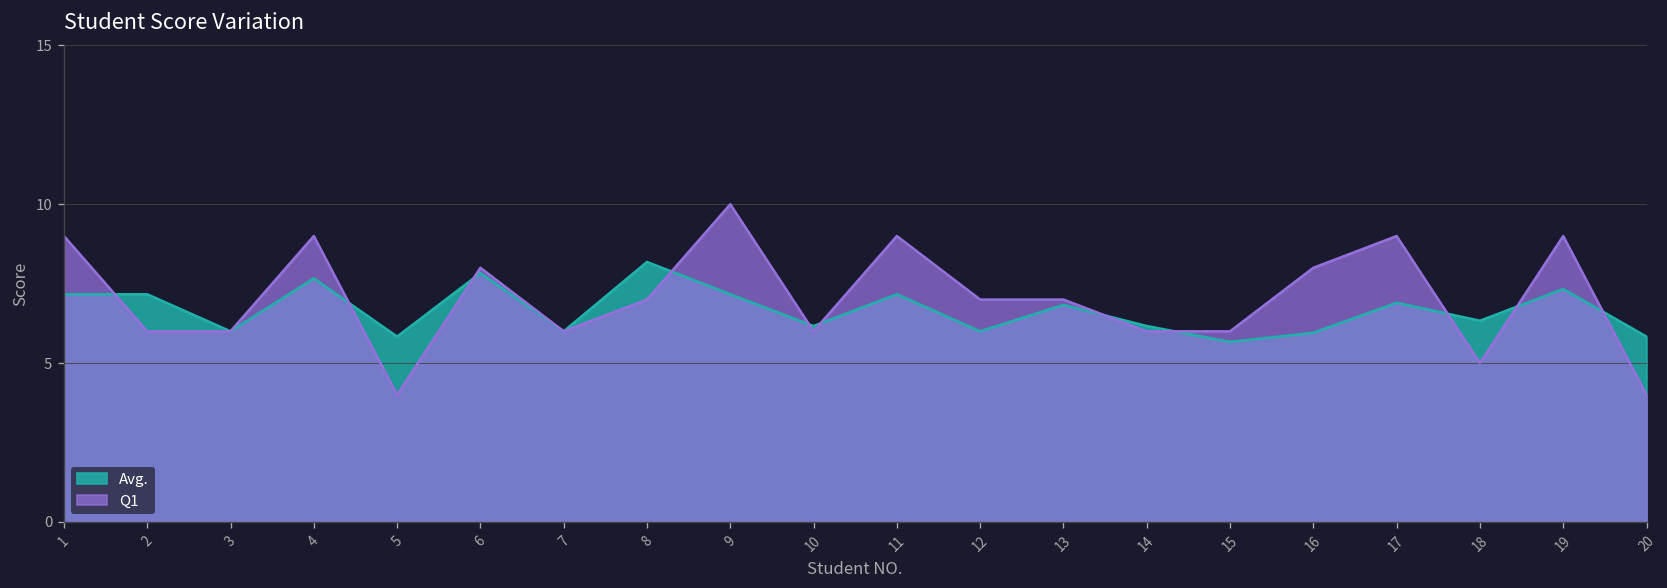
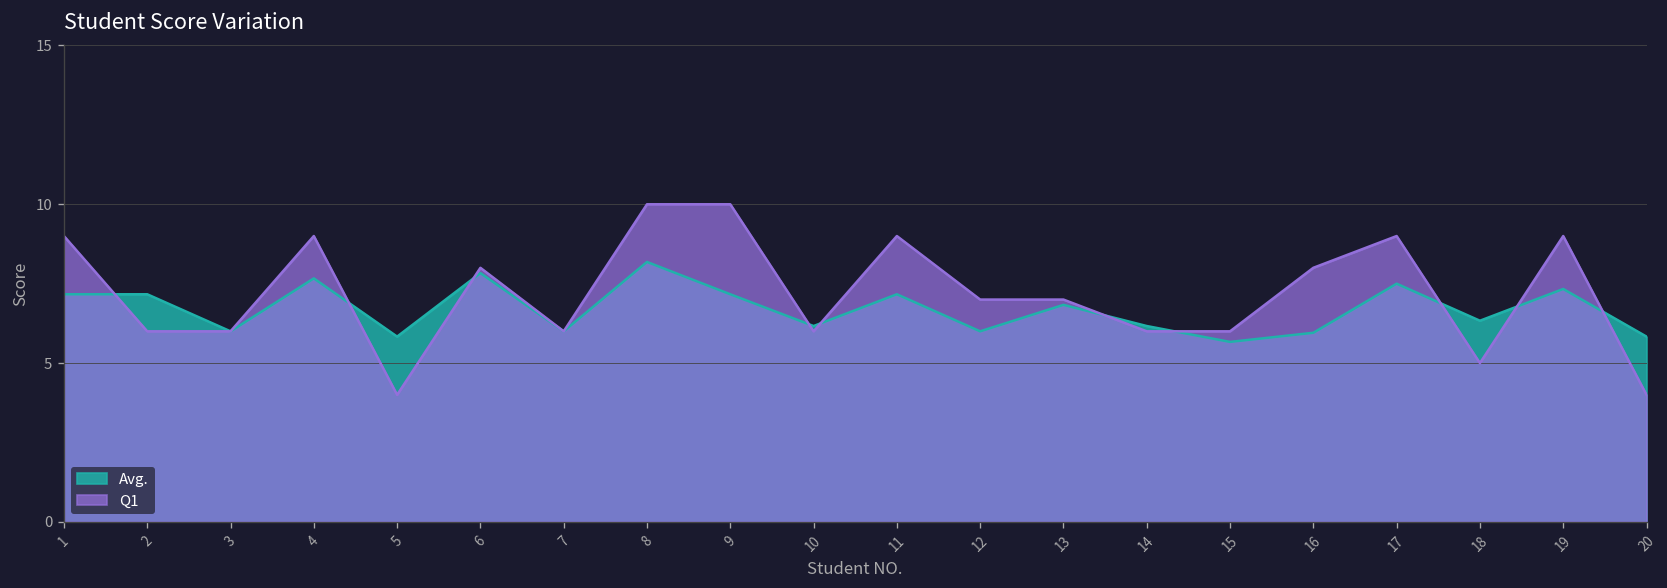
Q1, 8: 7 -> 10
Avg., 17: 6.9 -> 7.5
